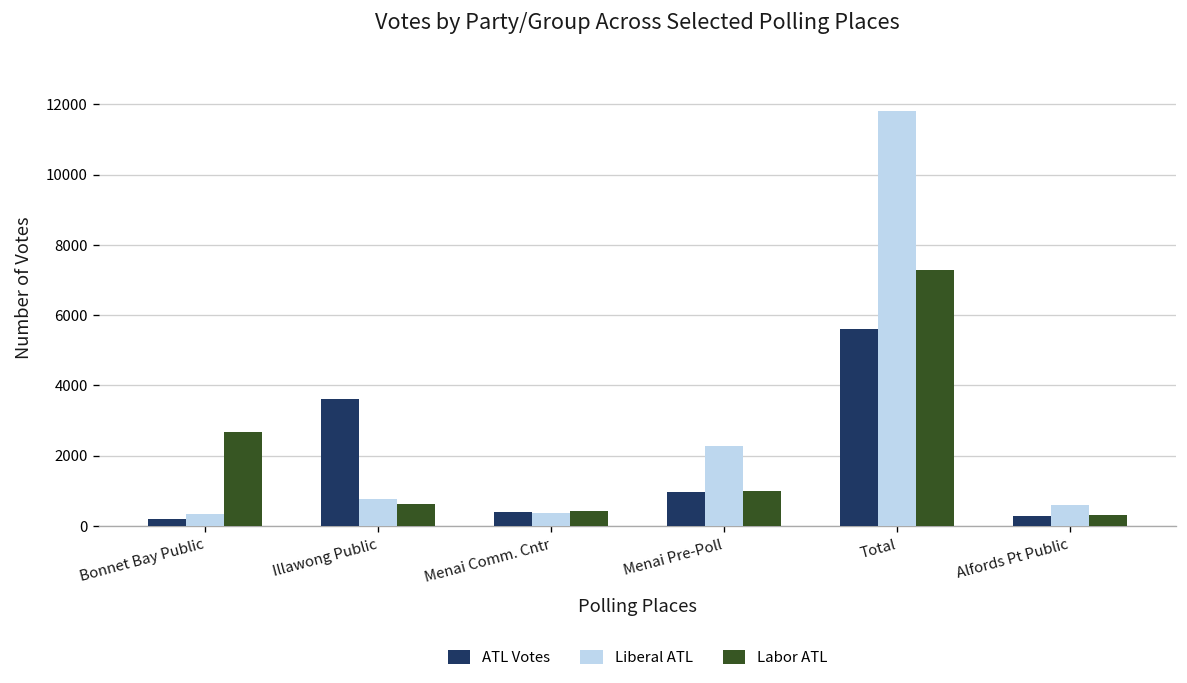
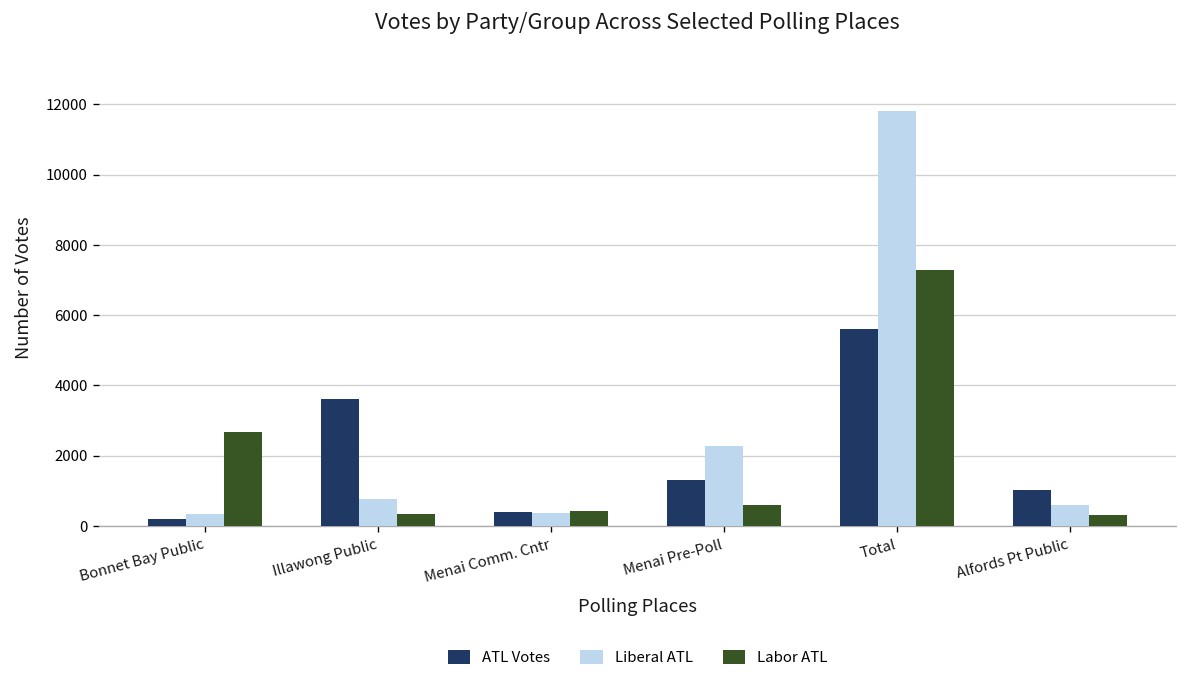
Labor ATL, Illawong Public: 600 -> 300
ATL Votes, Menai Pre-Poll: 1000 -> 1300
Labor ATL, Menai Pre-Poll: 1000 -> 600
ATL Votes, Alfords Pt Public: 300 -> 1000
